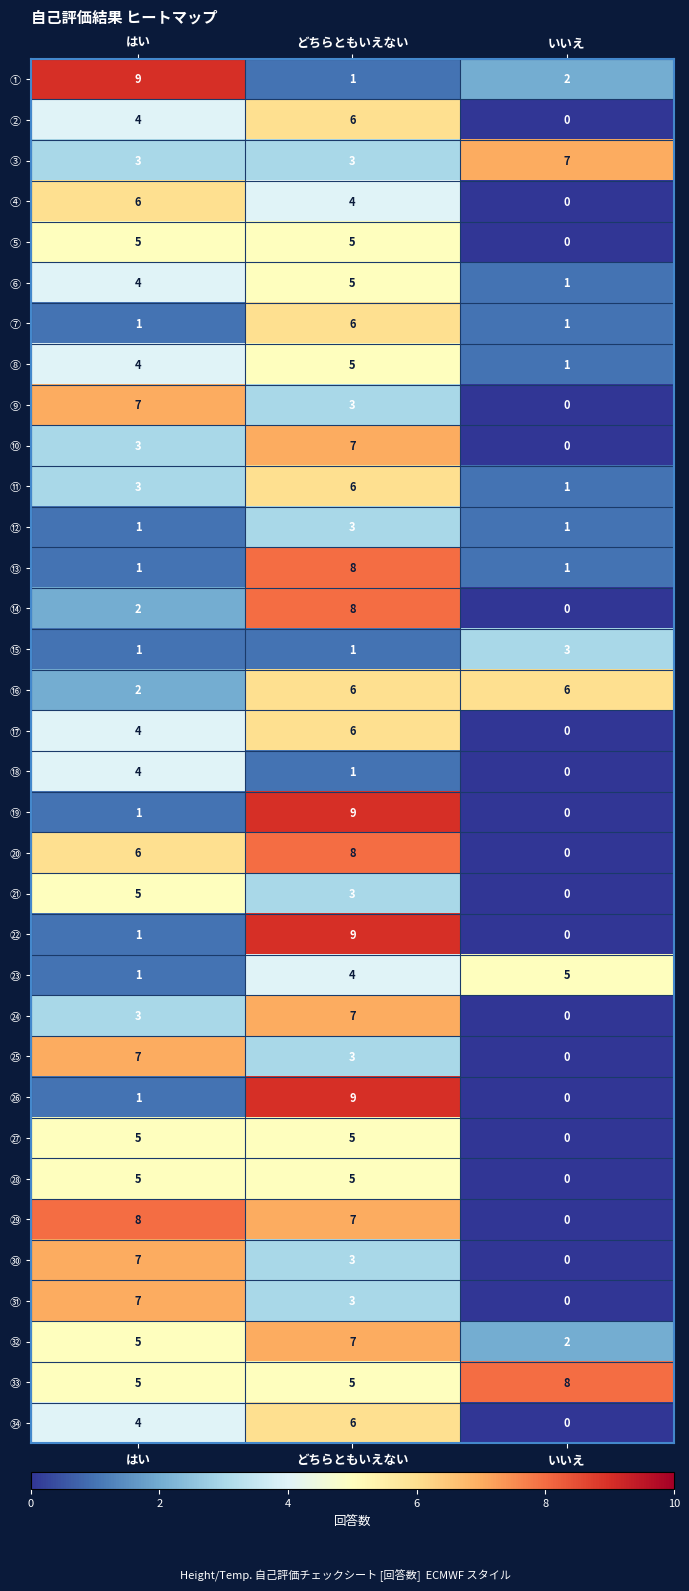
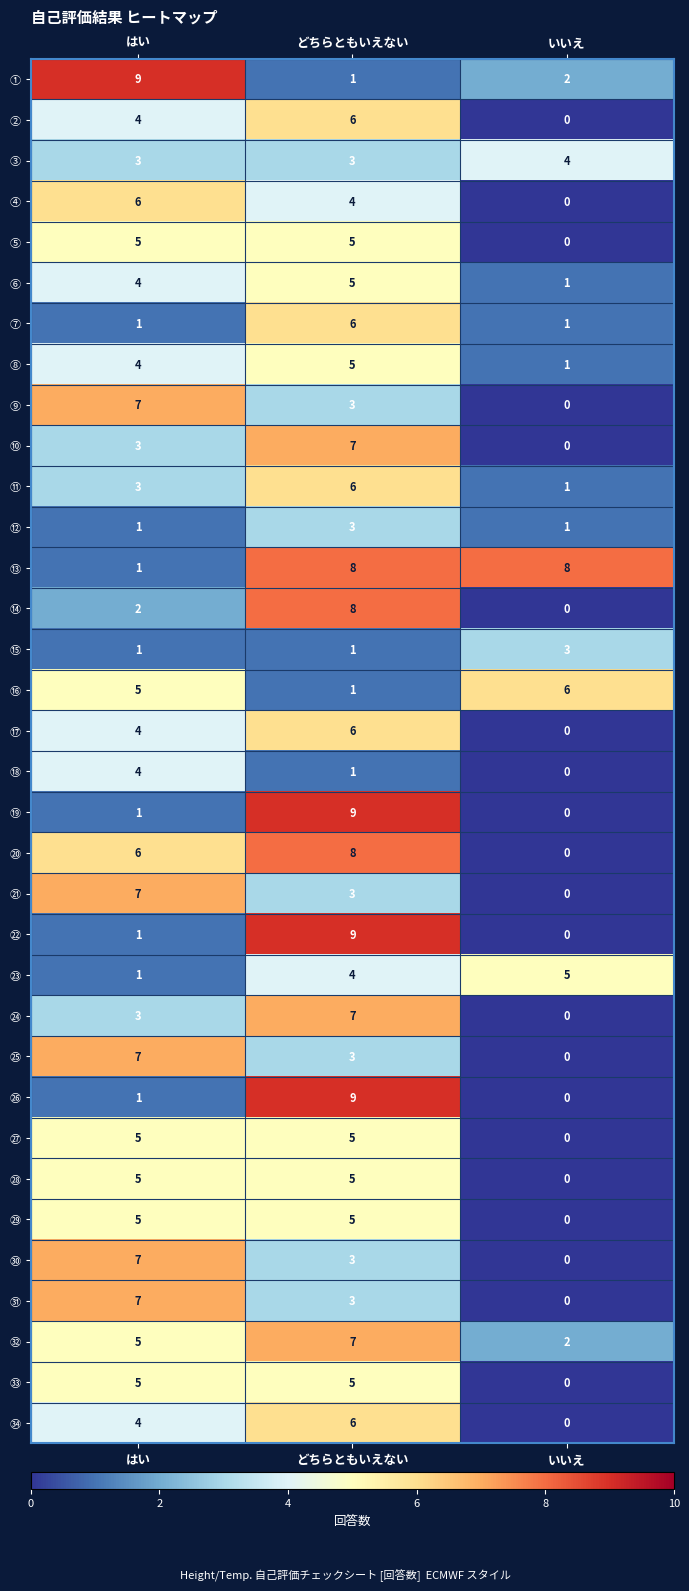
③, いいえ: 7 -> 4
⑬, いいえ: 1 -> 8
⑯, はい: 2 -> 5
⑯, どちらともいえない: 6 -> 1
㉑, はい: 5 -> 7
㉙, はい: 8 -> 5
㉙, どちらともいえない: 7 -> 5
㉝, いいえ: 8 -> 0
